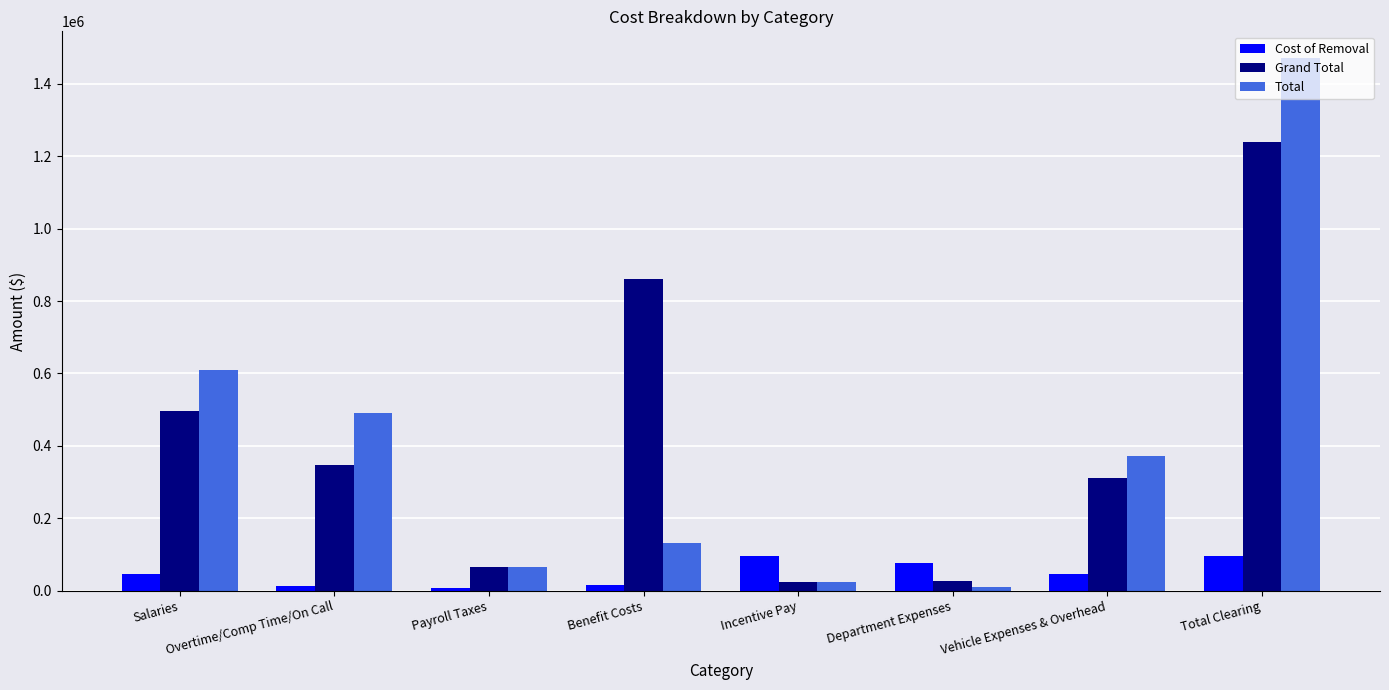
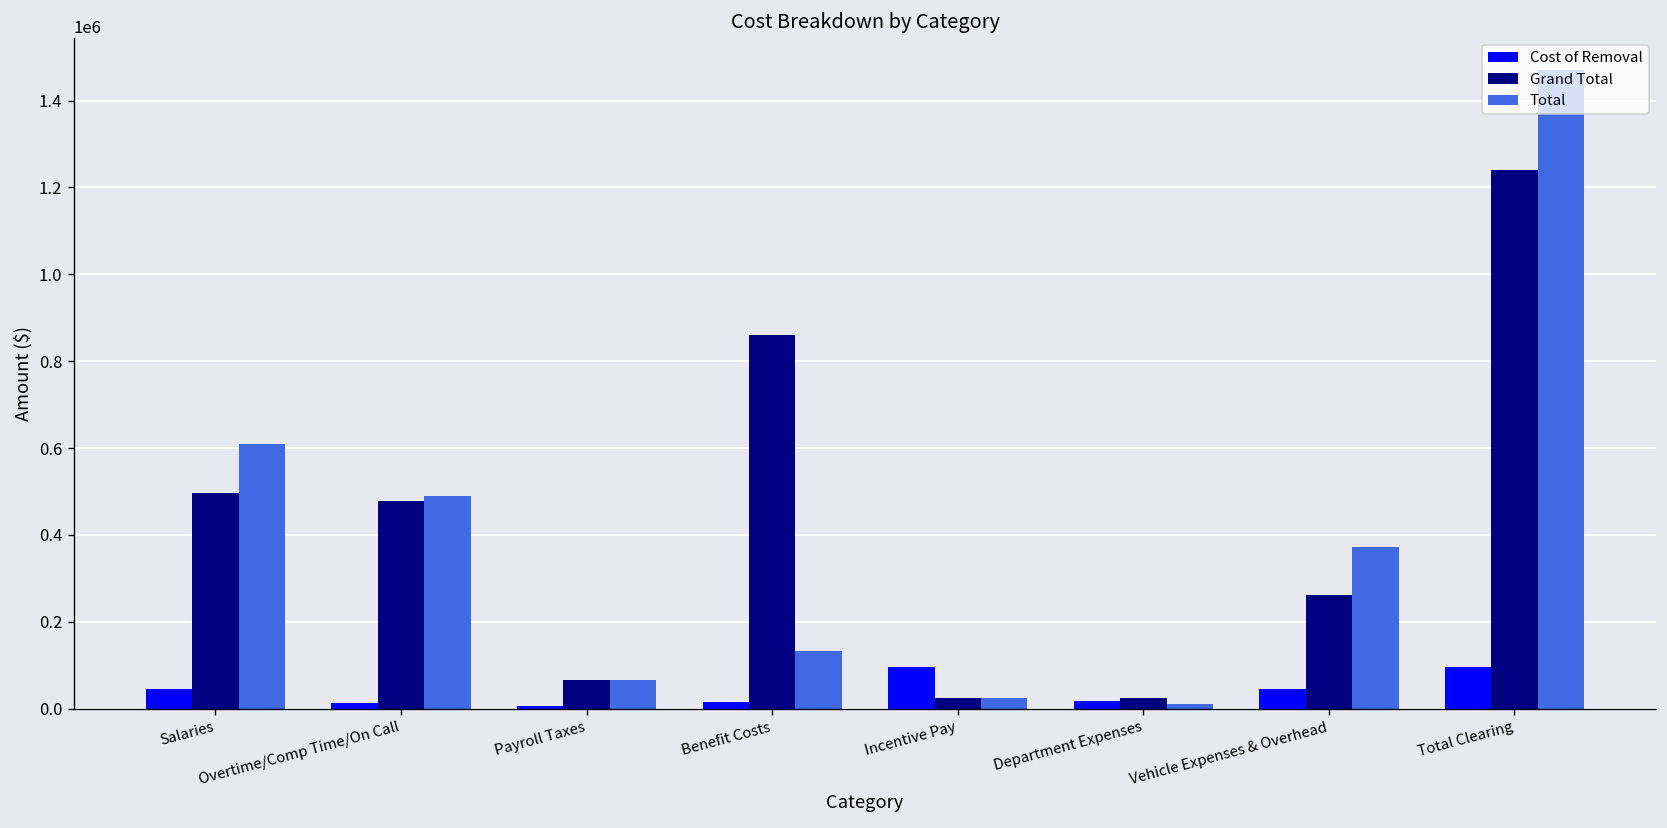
Grand Total, Overtime/Comp Time/On Call: 350000 -> 480000
Cost of Removal, Department Expenses: 80000 -> 20000
Grand Total, Vehicle Expenses & Overhead: 310000 -> 260000
